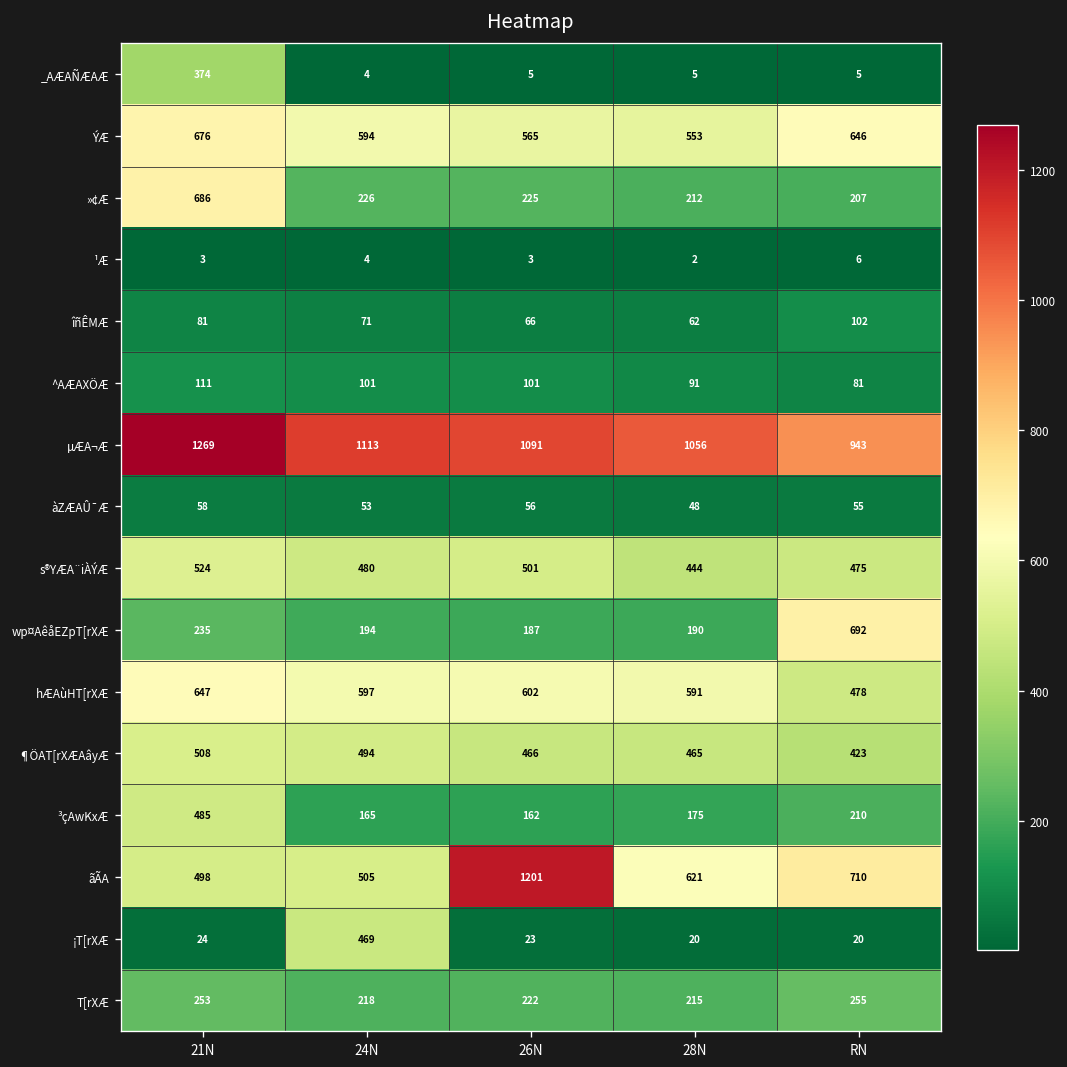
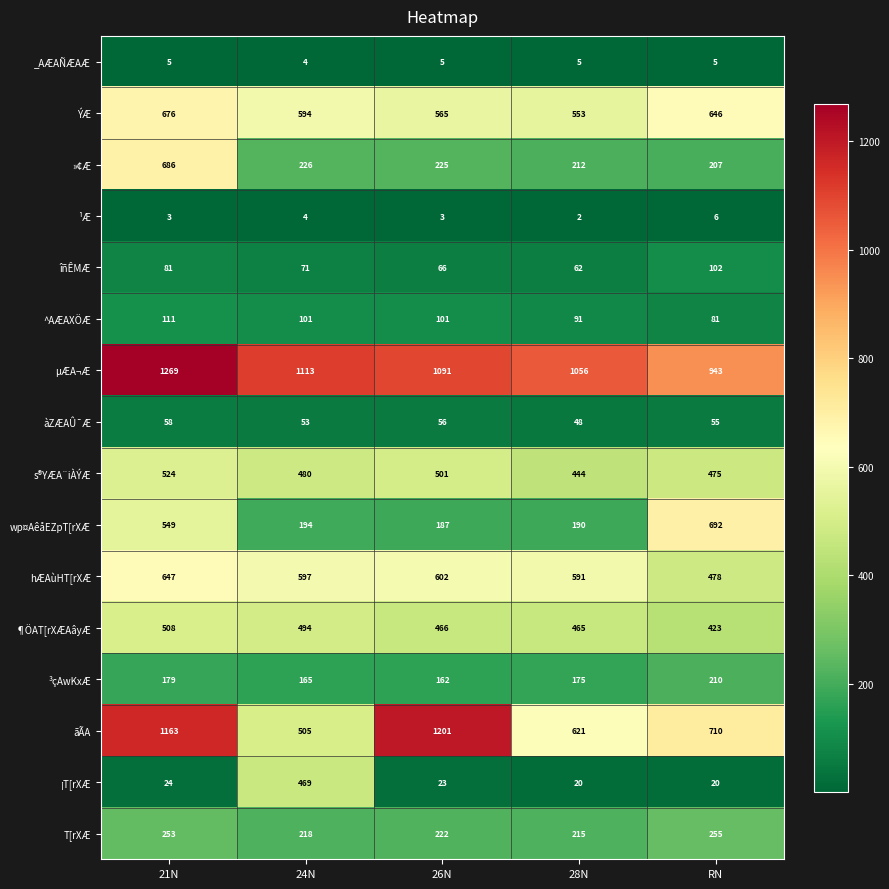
_AÆAÑÆAÆ, 21N: 374 -> 5
wp¤AêåEZpT[rXÆ, 21N: 235 -> 549
³çAwKxÆ, 21N: 485 -> 179
ãÃA, 21N: 498 -> 1163
